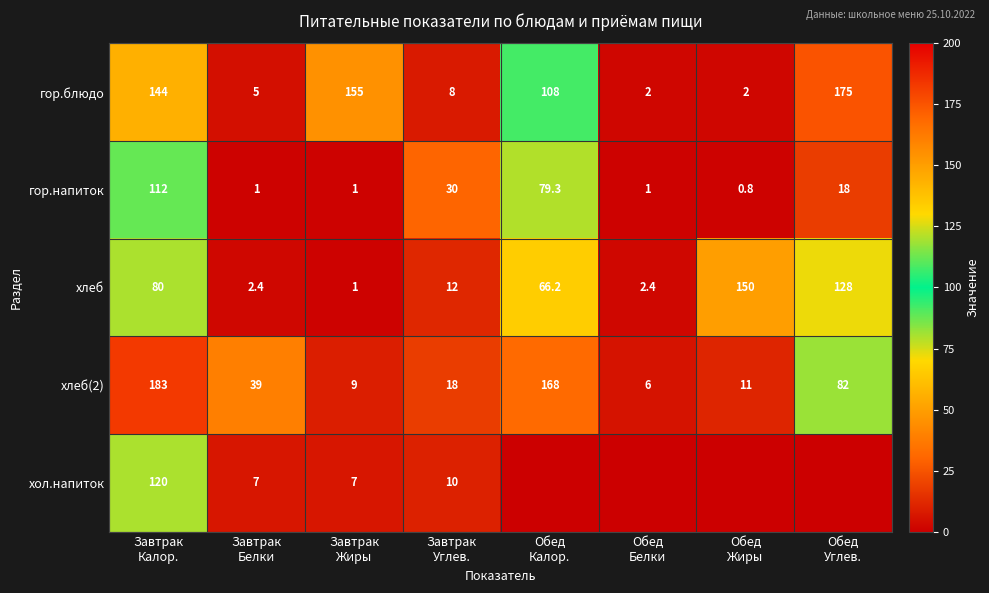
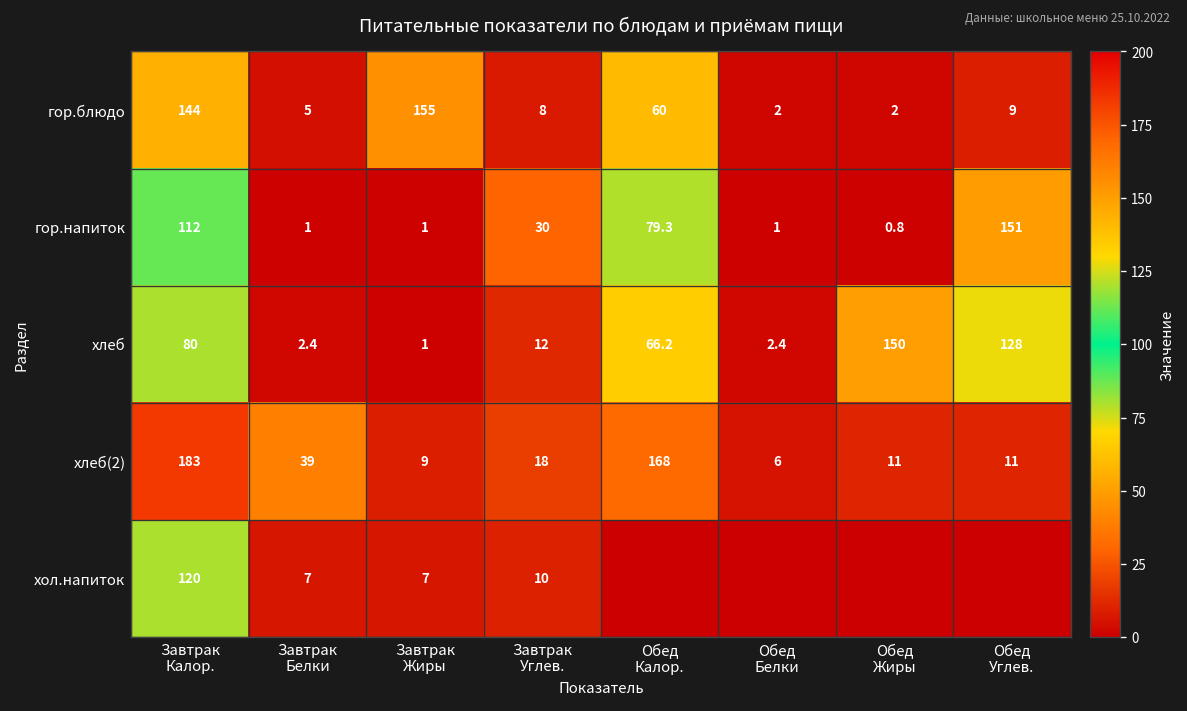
гор.блюдо, Обед Калор.: 108 -> 60
гор.блюдо, Обед Углев.: 175 -> 9
гор.напиток, Обед Углев.: 18 -> 151
хлеб(2), Обед Углев.: 82 -> 11
